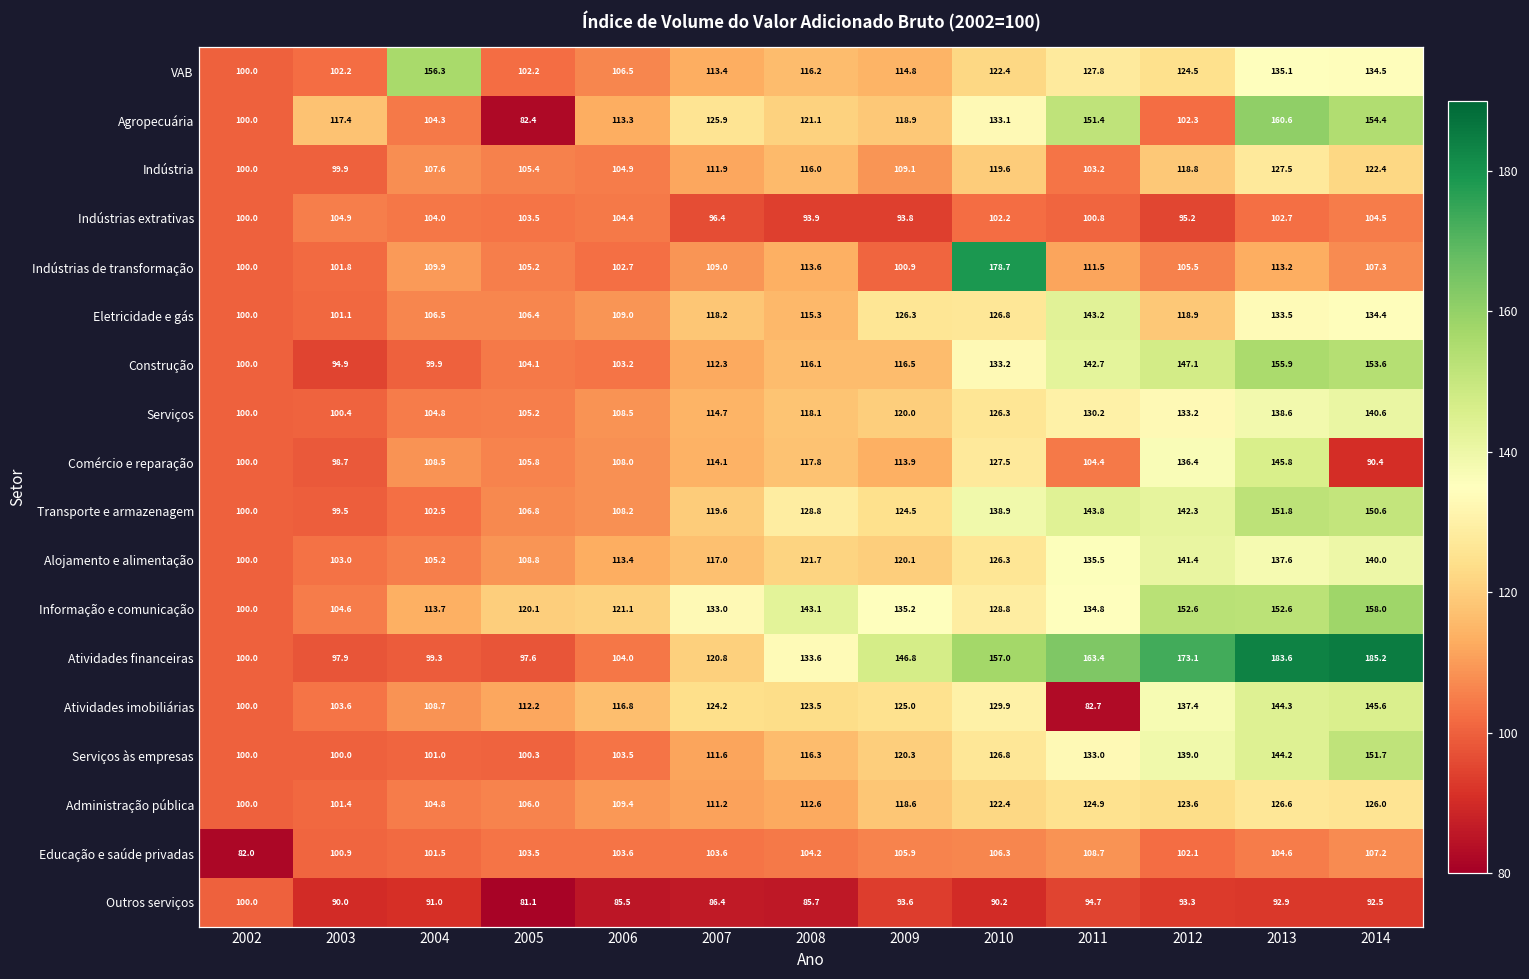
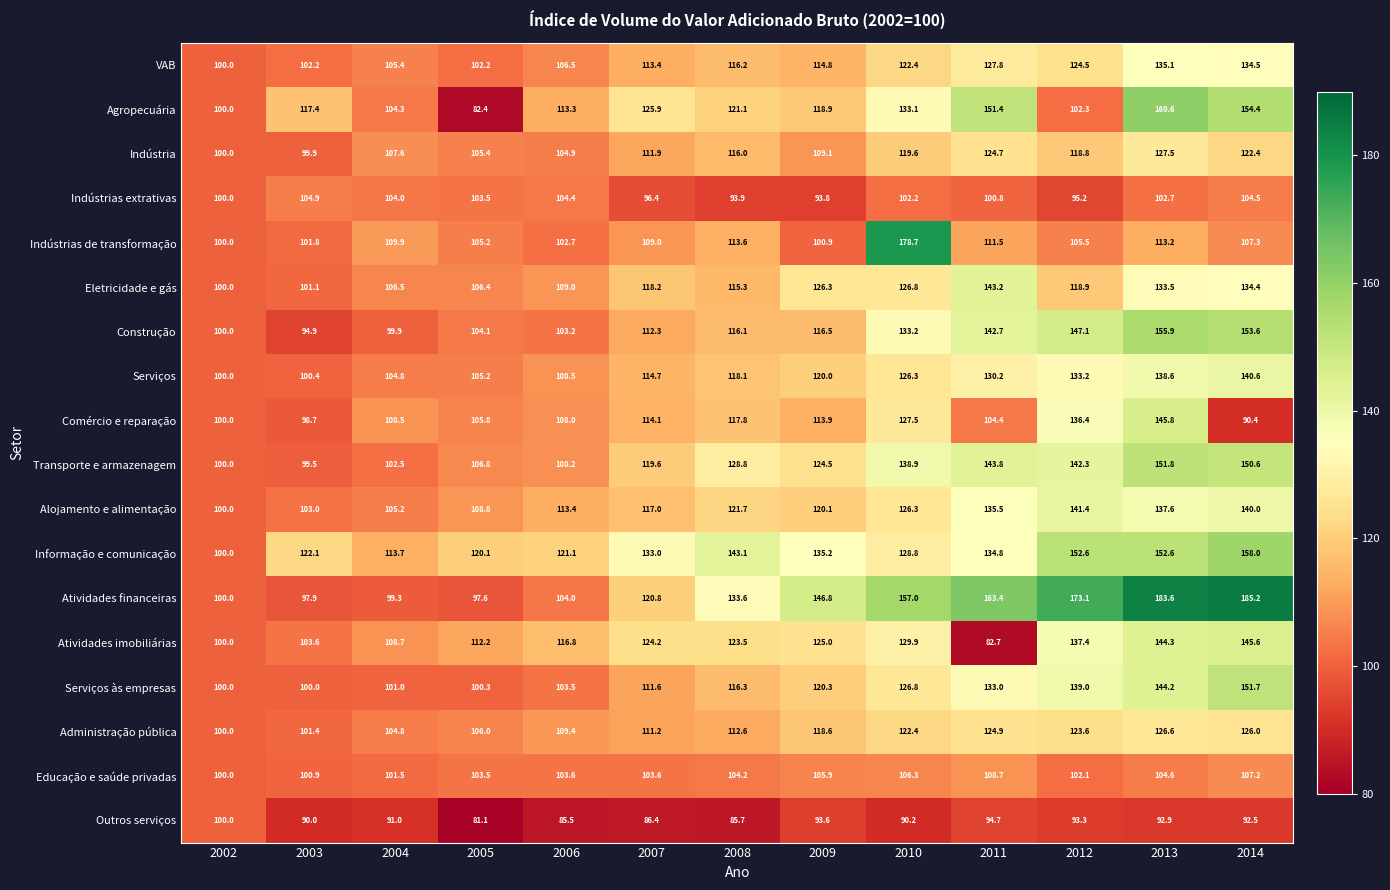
VAB, 2004: 156.3 -> 105.4
Indústria, 2011: 103.2 -> 124.7
Informação e comunicação, 2003: 104.6 -> 122.1
Educação e saúde privadas, 2002: 82.0 -> 100.0
